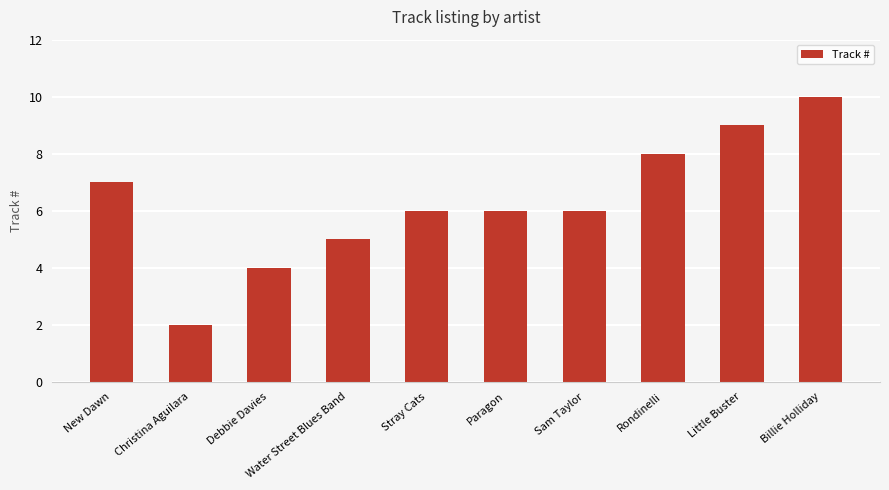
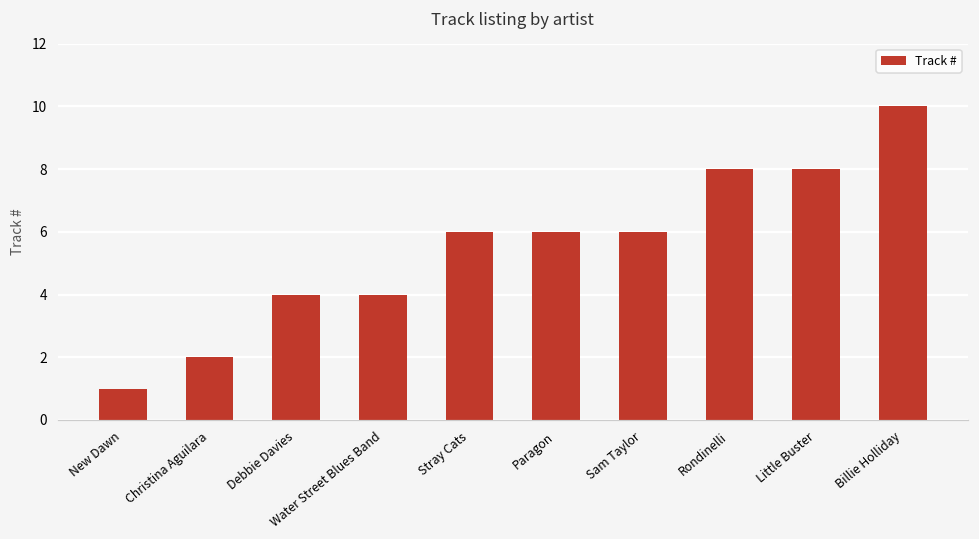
New Dawn: 7 -> 1
Water Street Blues Band: 5 -> 4
Little Buster: 9 -> 8
